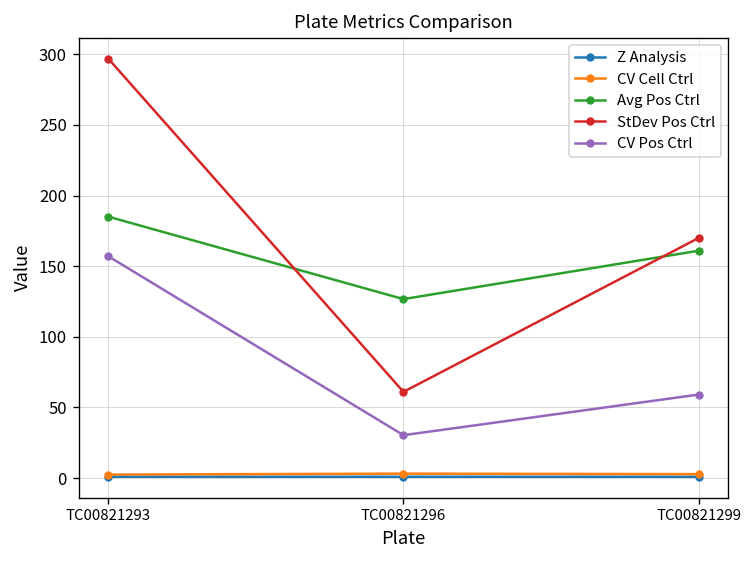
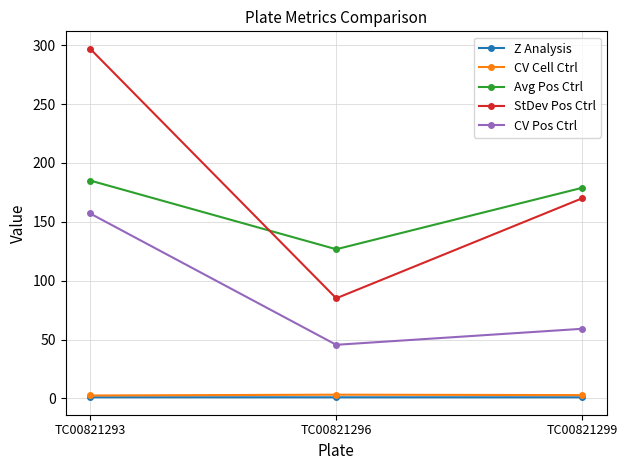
StDev Pos Ctrl, TC00821296: 61 -> 85
CV Pos Ctrl, TC00821296: 30 -> 45
Avg Pos Ctrl, TC00821299: 161 -> 179
